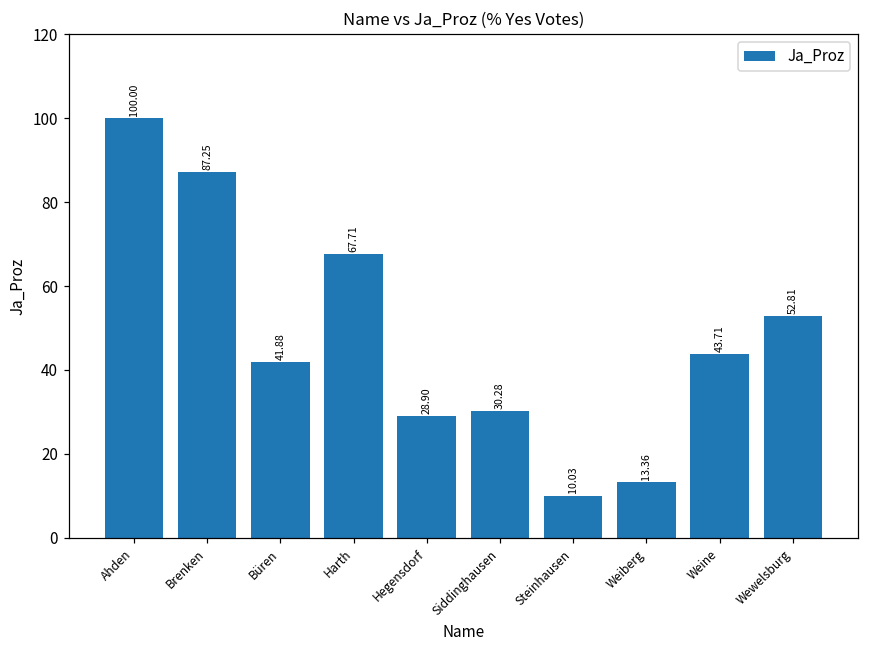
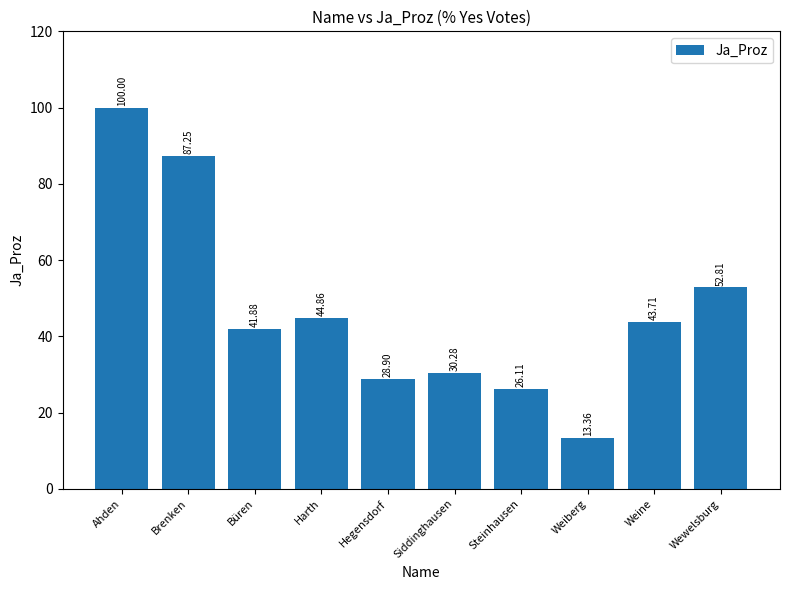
Harth: 67.71 -> 44.86
Steinhausen: 10.03 -> 26.11
